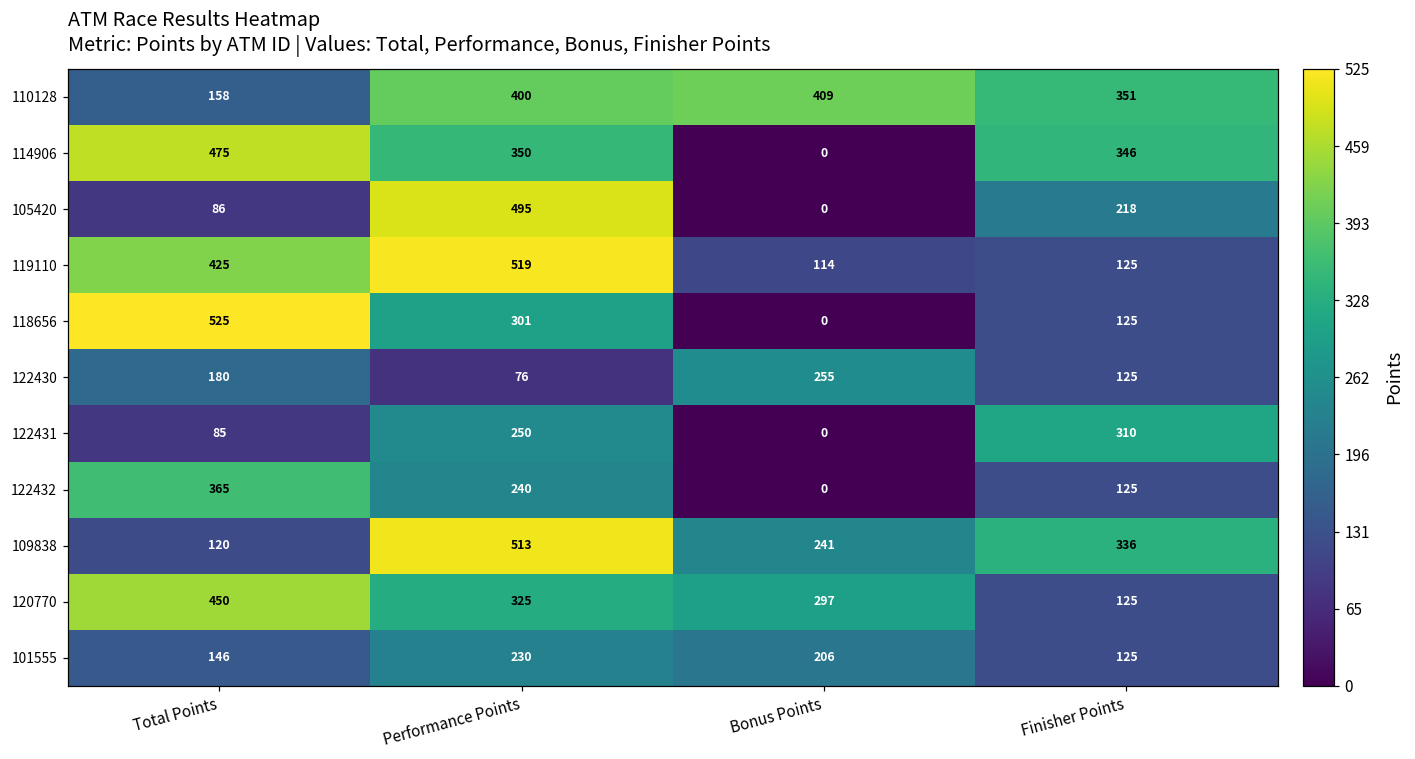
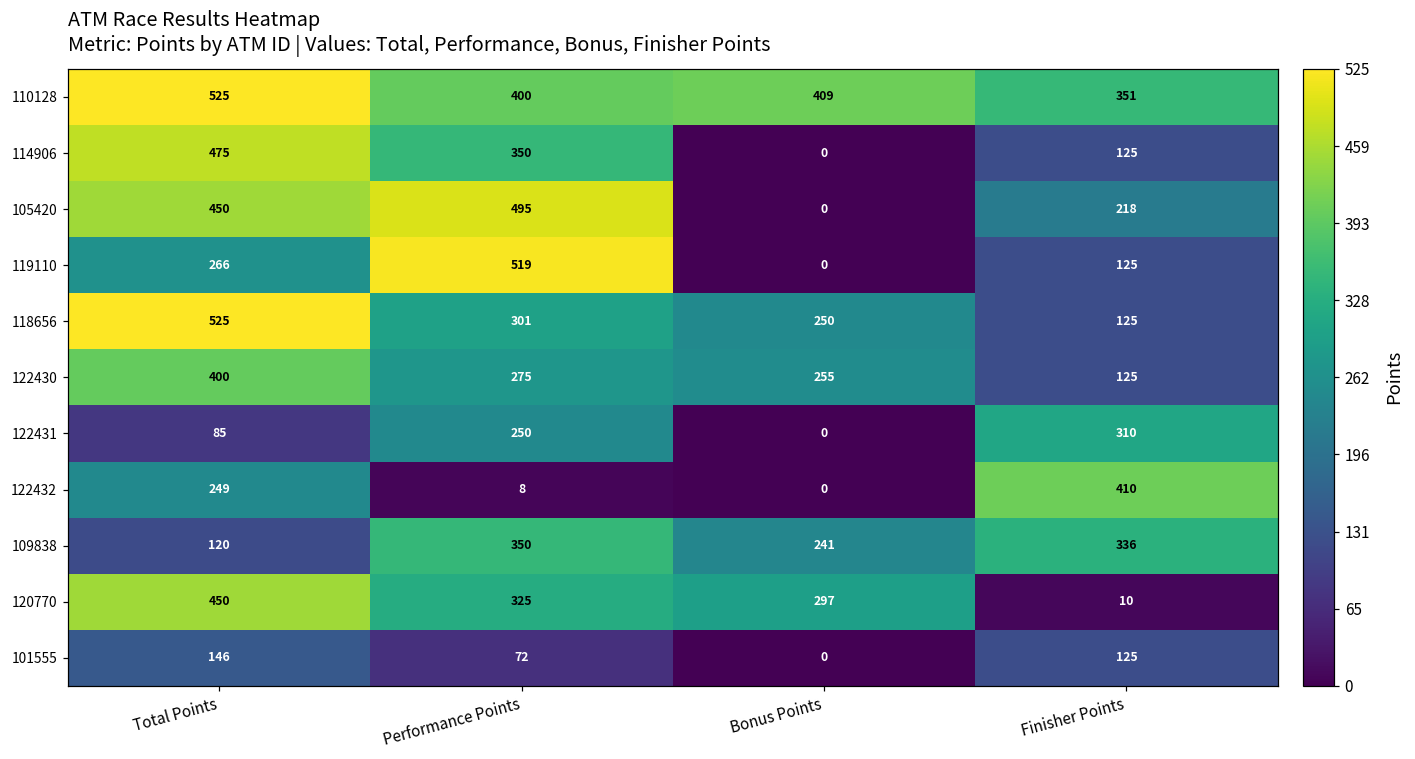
110128, Total Points: 158 -> 525
114906, Finisher Points: 346 -> 125
105420, Total Points: 86 -> 450
119110, Total Points: 425 -> 266
119110, Bonus Points: 114 -> 0
118656, Bonus Points: 0 -> 250
122430, Total Points: 180 -> 400
122430, Performance Points: 76 -> 275
122432, Total Points: 365 -> 249
122432, Performance Points: 240 -> 8
122432, Finisher Points: 125 -> 410
109838, Performance Points: 513 -> 350
120770, Finisher Points: 125 -> 10
101555, Performance Points: 230 -> 72
101555, Bonus Points: 206 -> 0
